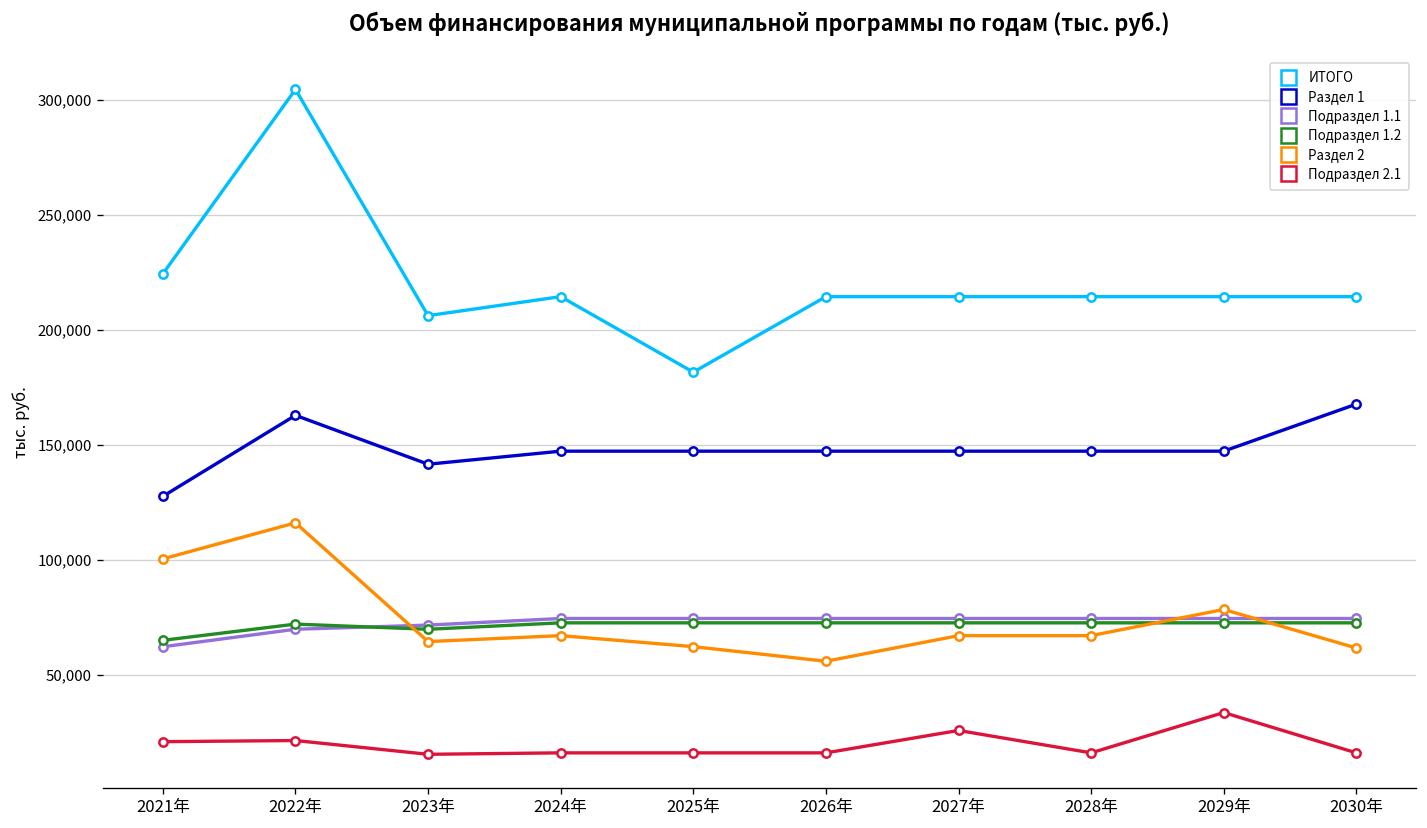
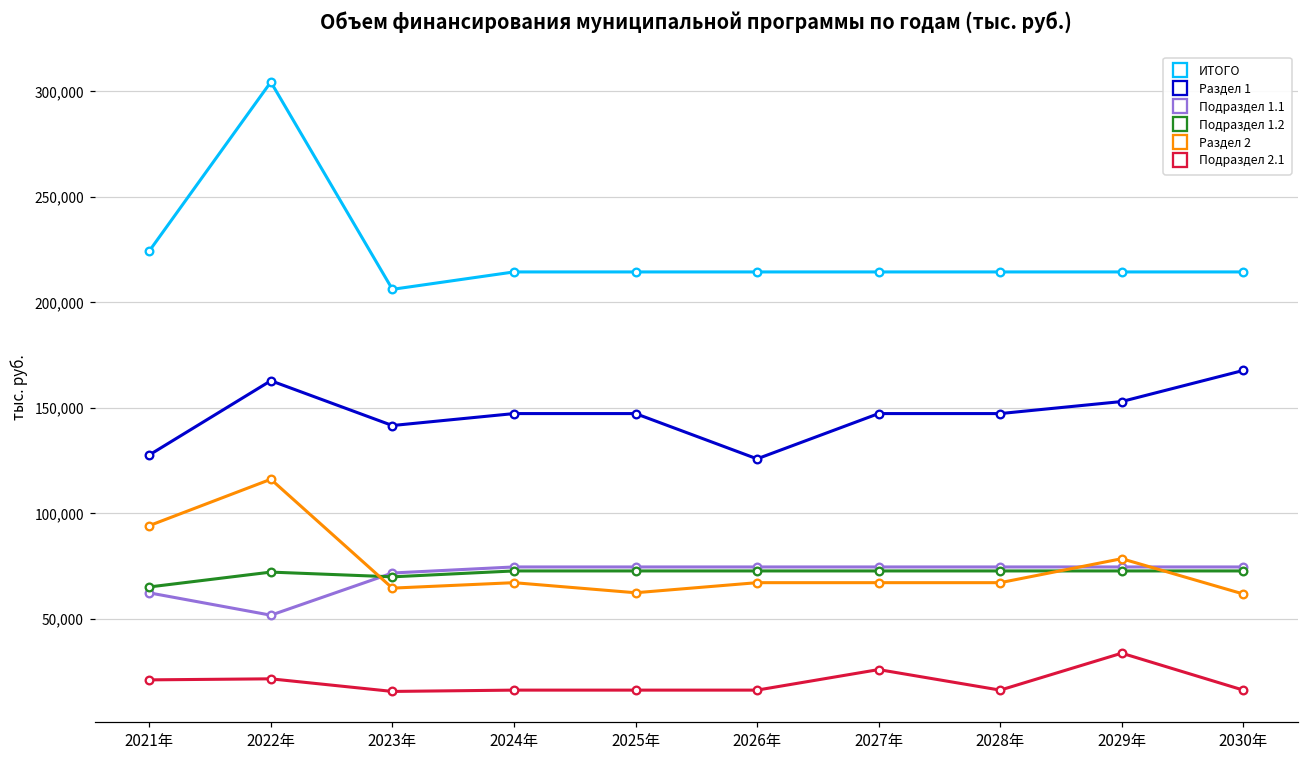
Раздел 2, 2021年: 100,000 -> 94,000
Подраздел 1.1, 2022年: 70,000 -> 52,000
ИТОГО, 2025年: 182,000 -> 214,000
Раздел 1, 2026年: 147,000 -> 126,000
Раздел 2, 2026年: 56,000 -> 67,000
Раздел 1, 2029年: 147,000 -> 153,000
